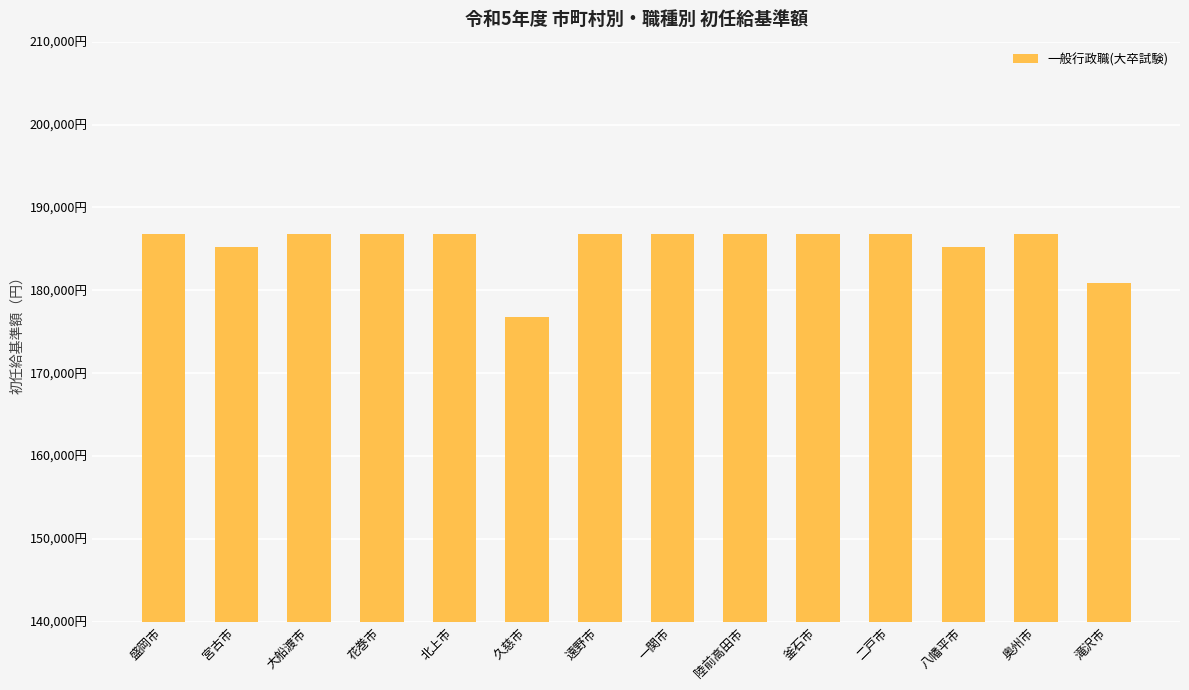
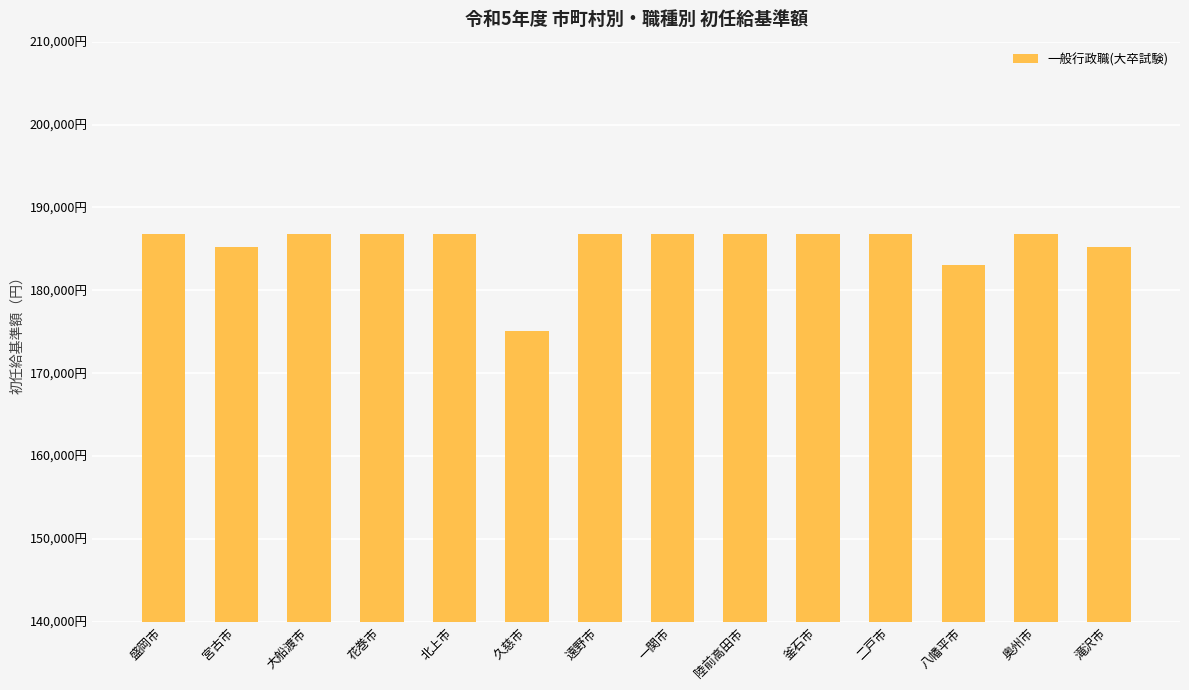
久慈市: 177,000円 -> 175,000円
八幡平市: 185,000円 -> 183,000円
滝沢市: 181,000円 -> 185,000円
